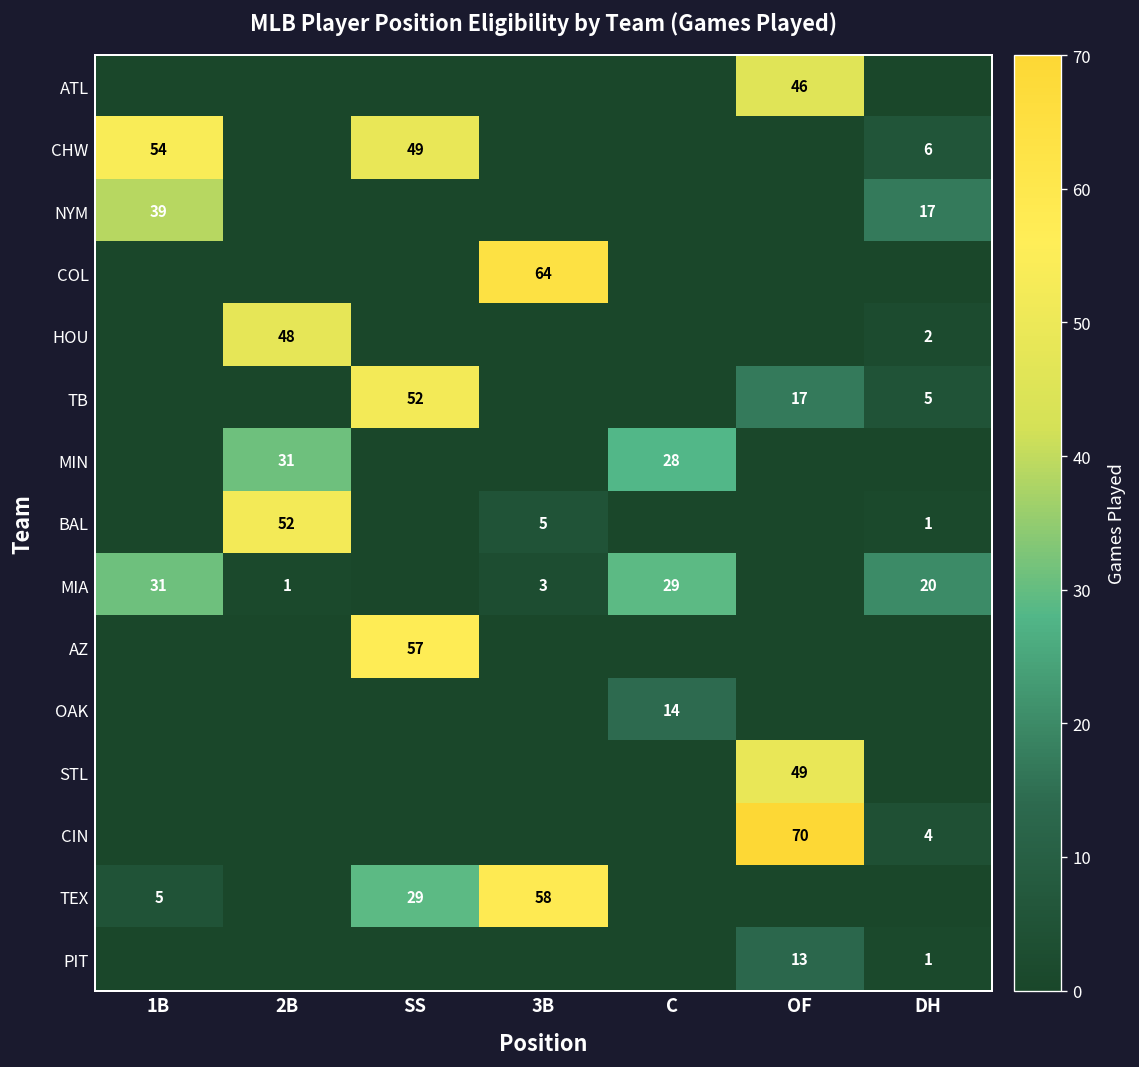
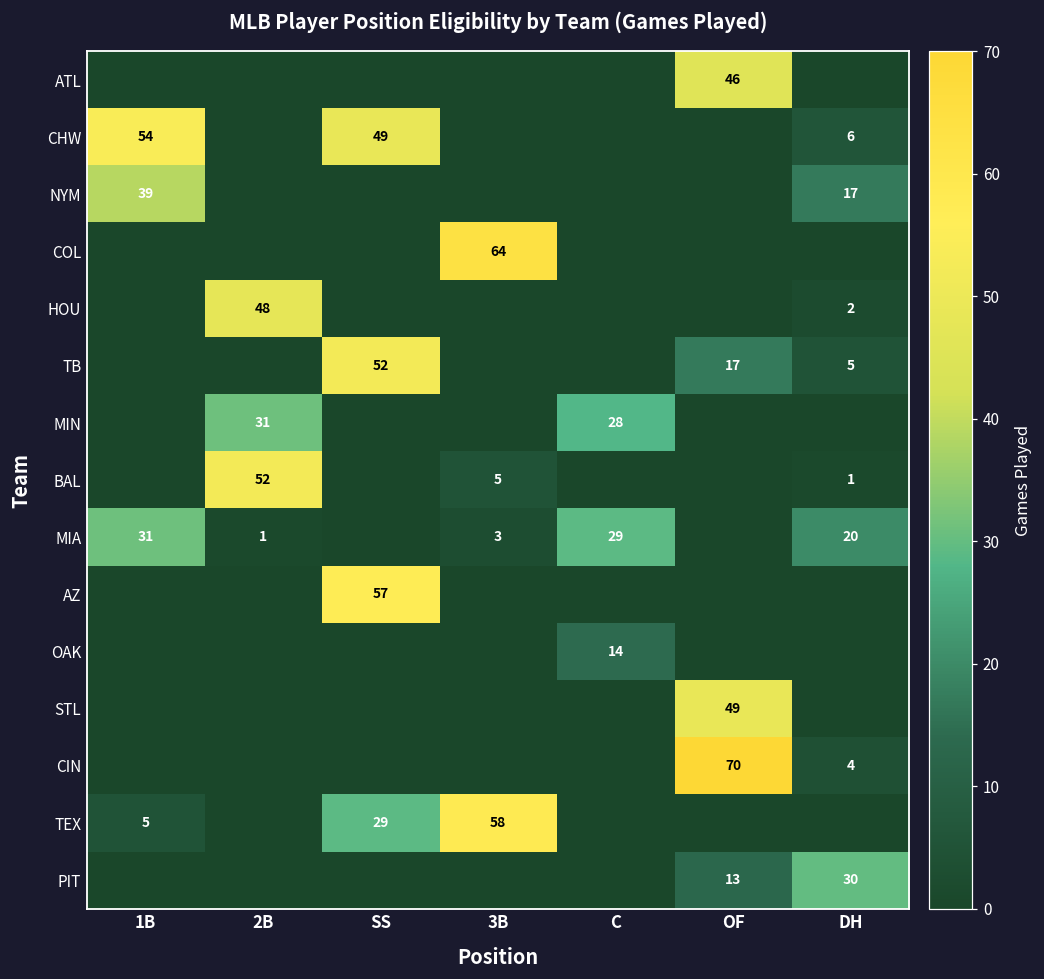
PIT, DH: 1 -> 30
